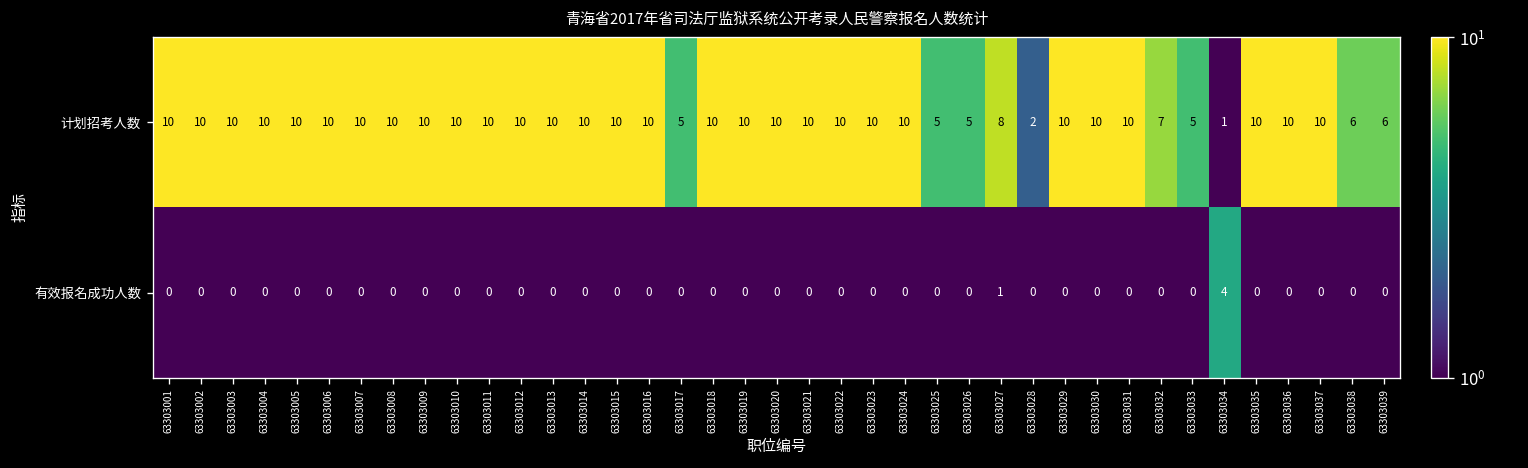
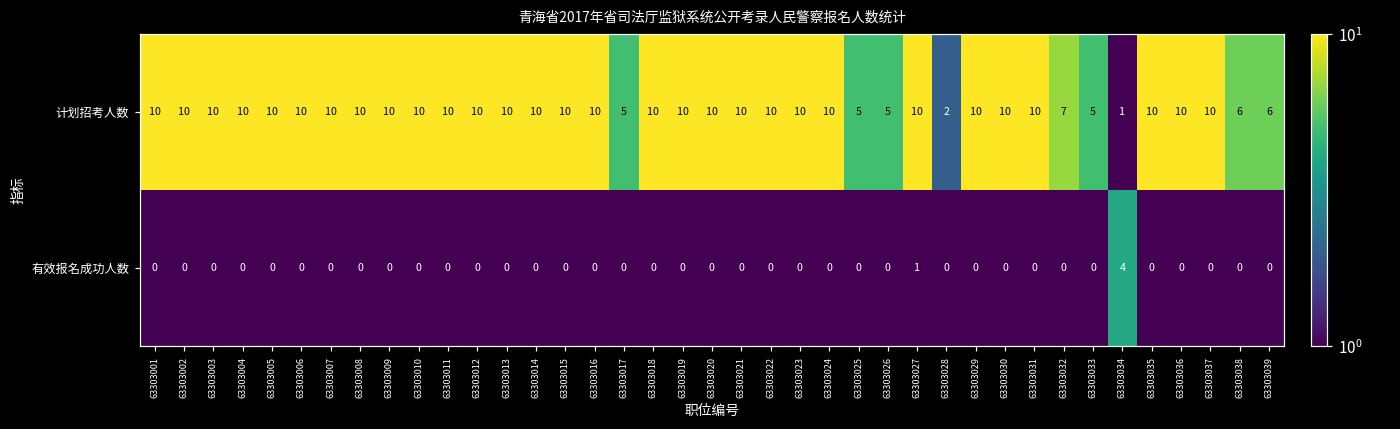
计划招考人数, 63303027: 8 -> 10
